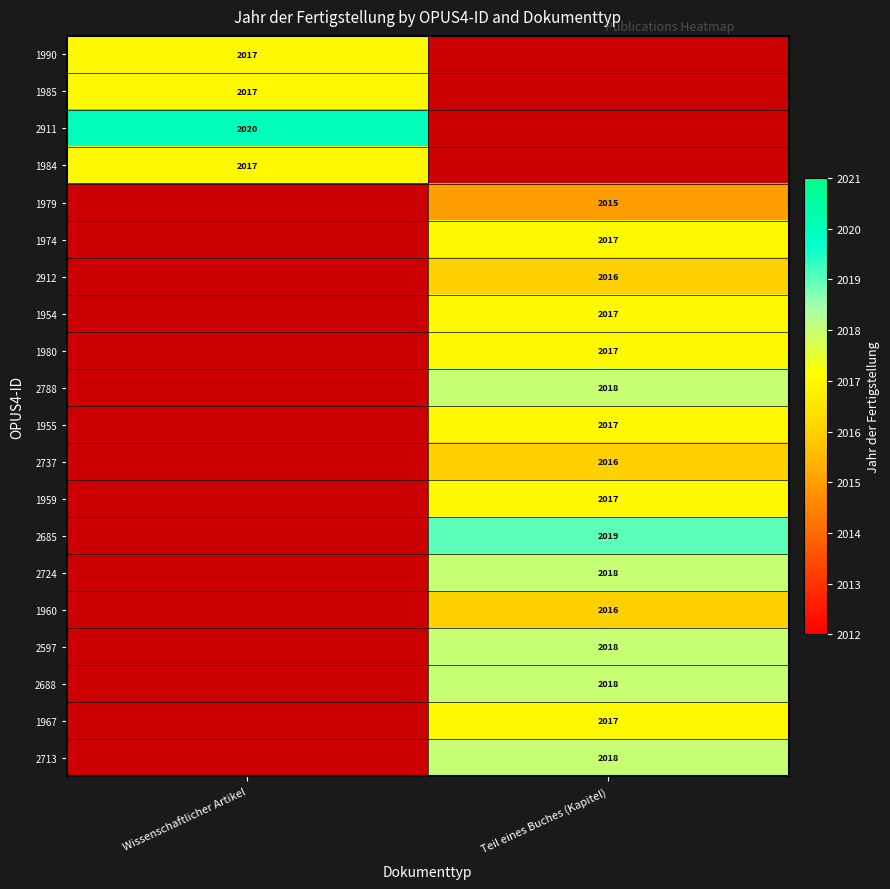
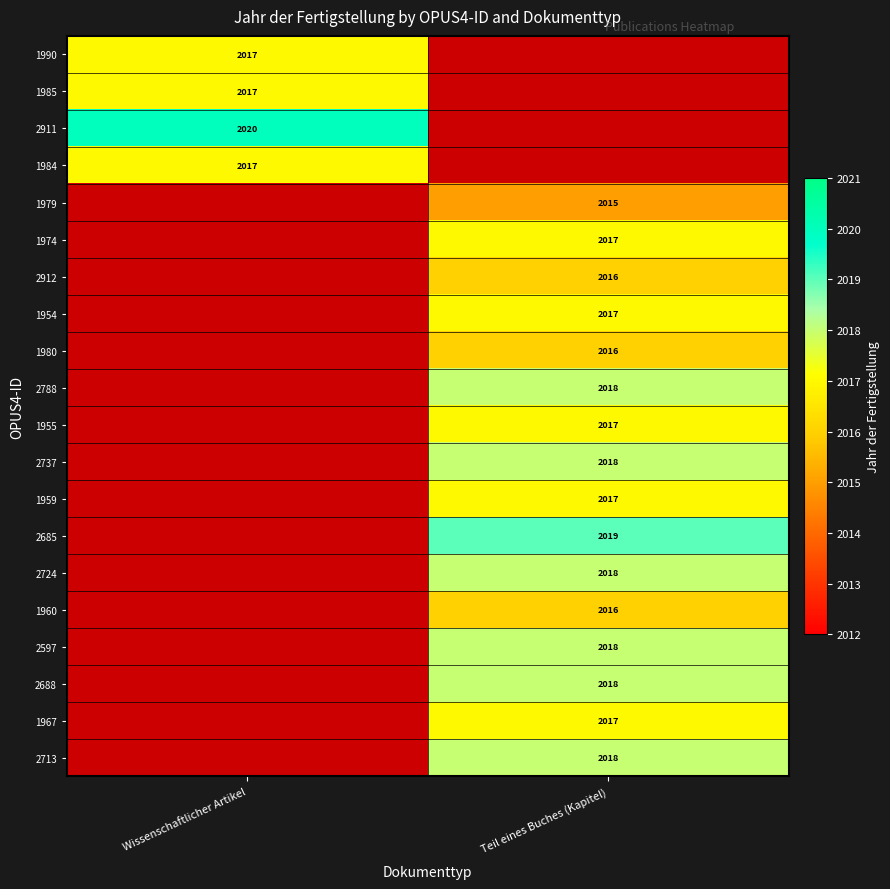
1980, Teil eines Buches (Kapitel): 2017 -> 2016
2737, Teil eines Buches (Kapitel): 2016 -> 2018
